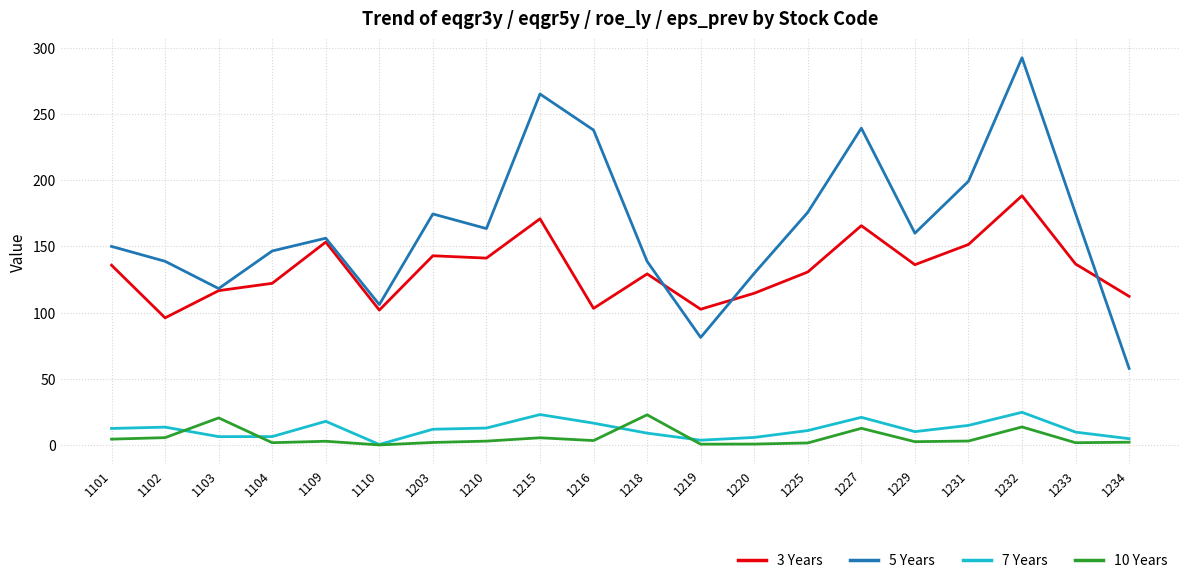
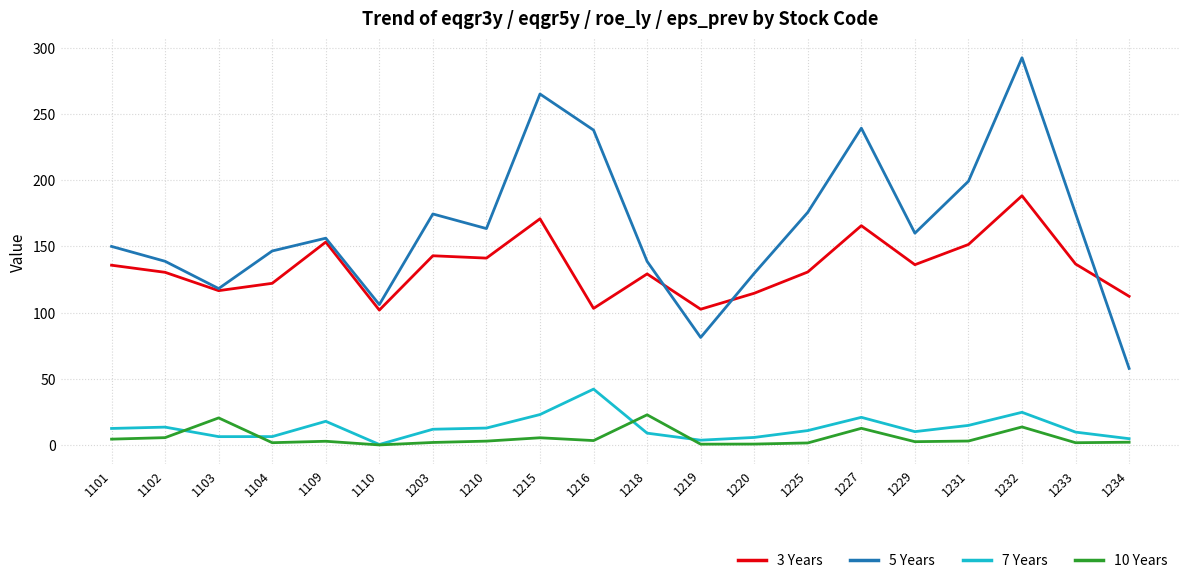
3 Years, 1102: 96 -> 130
7 Years, 1216: 17 -> 42
